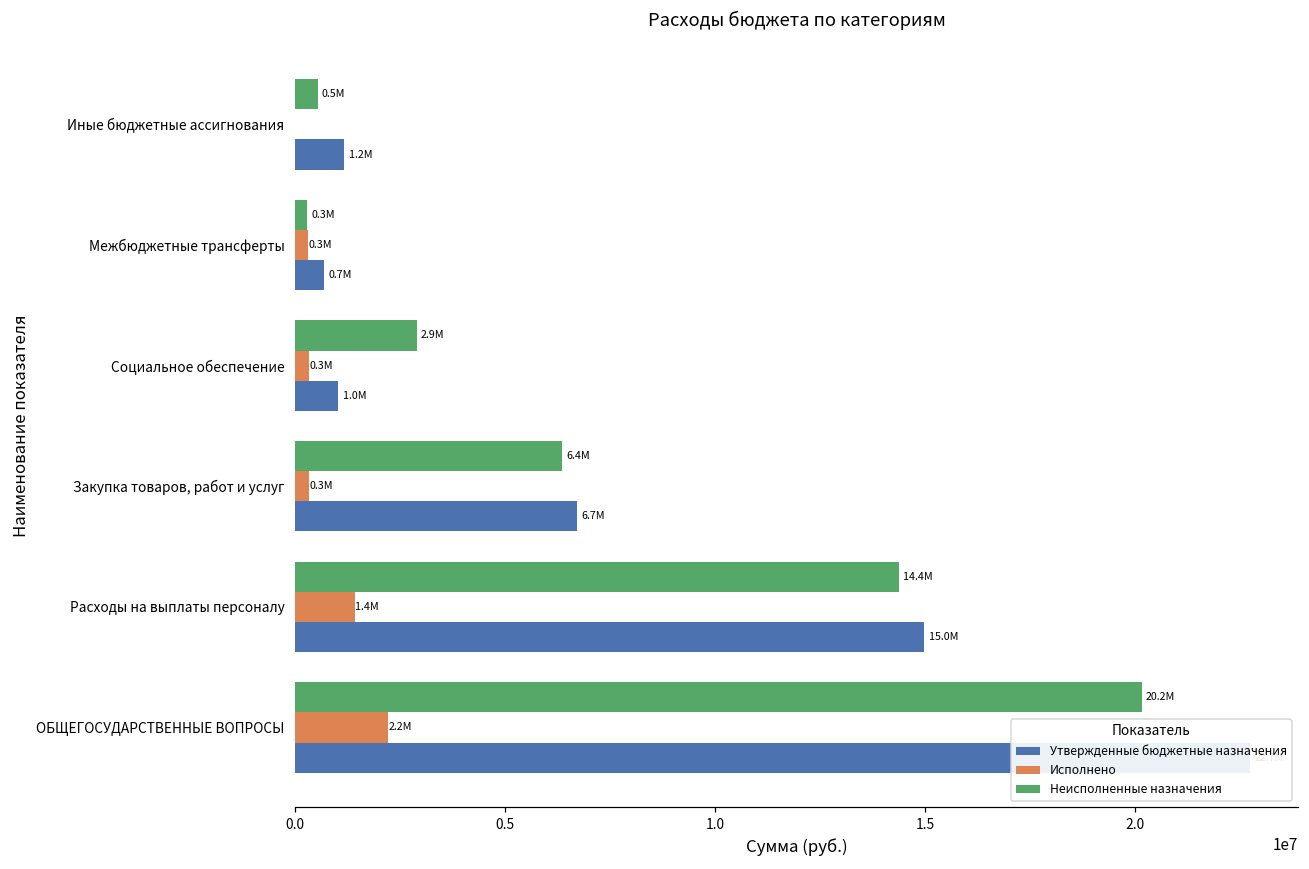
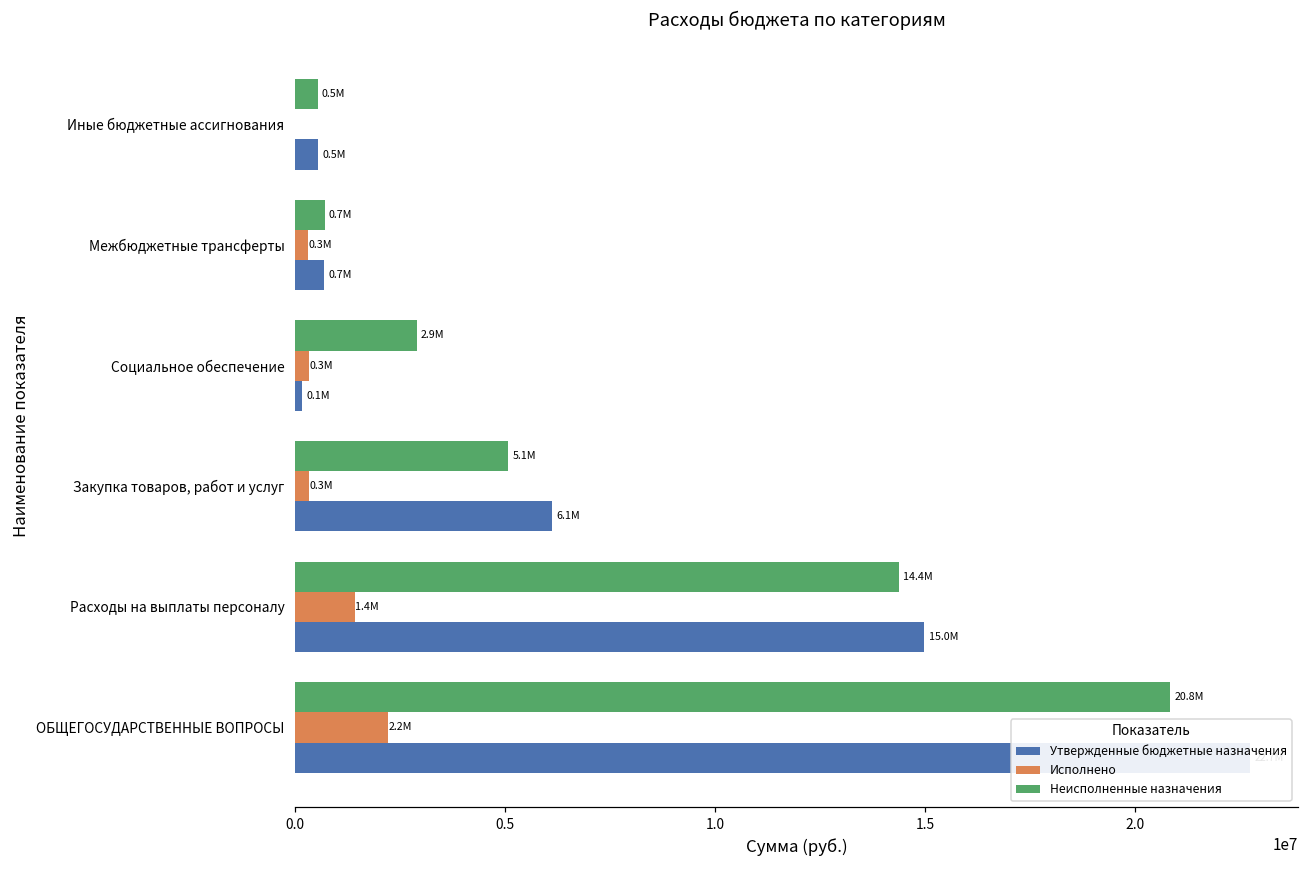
Утвержденные бюджетные назначения, Иные бюджетные ассигнования: 1.2M -> 0.5M
Неисполненные назначения, Межбюджетные трансферты: 0.3M -> 0.7M
Утвержденные бюджетные назначения, Социальное обеспечение: 1.0M -> 0.1M
Неисполненные назначения, Закупка товаров, работ и услуг: 6.4M -> 5.1M
Утвержденные бюджетные назначения, Закупка товаров, работ и услуг: 6.7M -> 6.1M
Неисполненные назначения, ОБЩЕГОСУДАРСТВЕННЫЕ ВОПРОСЫ: 20.2M -> 20.8M
